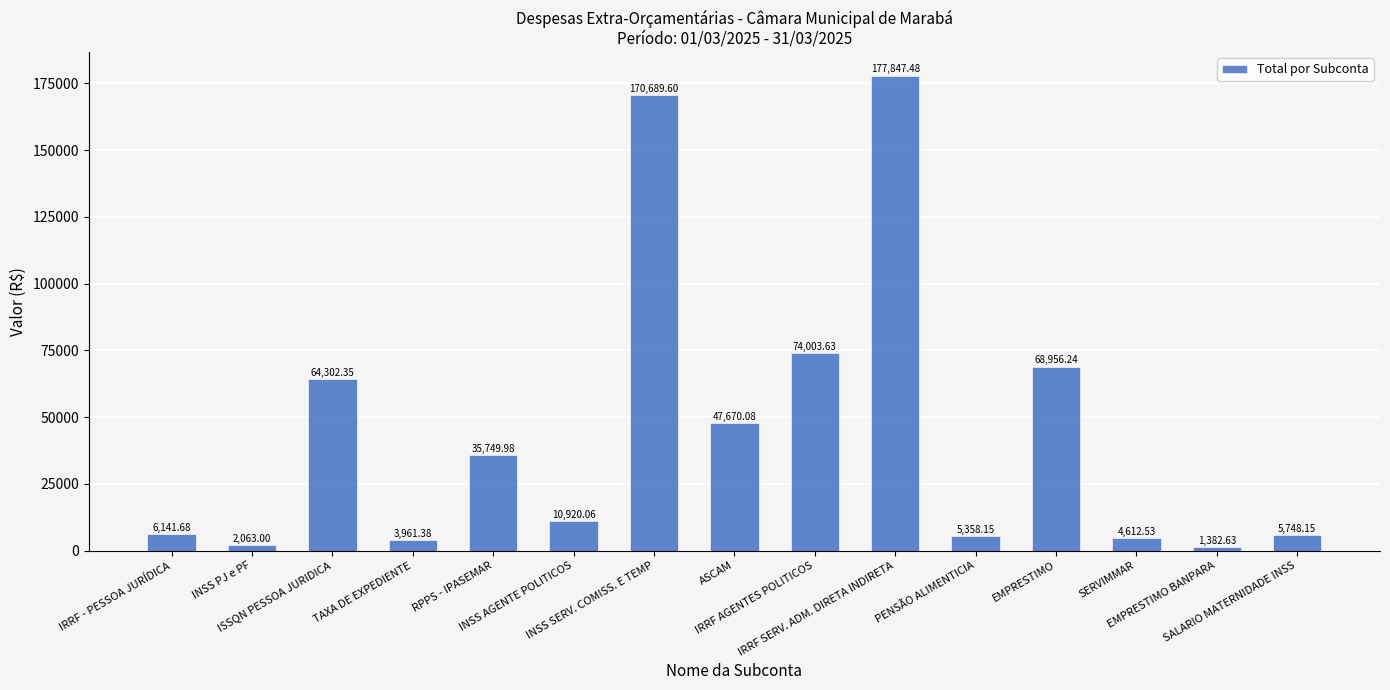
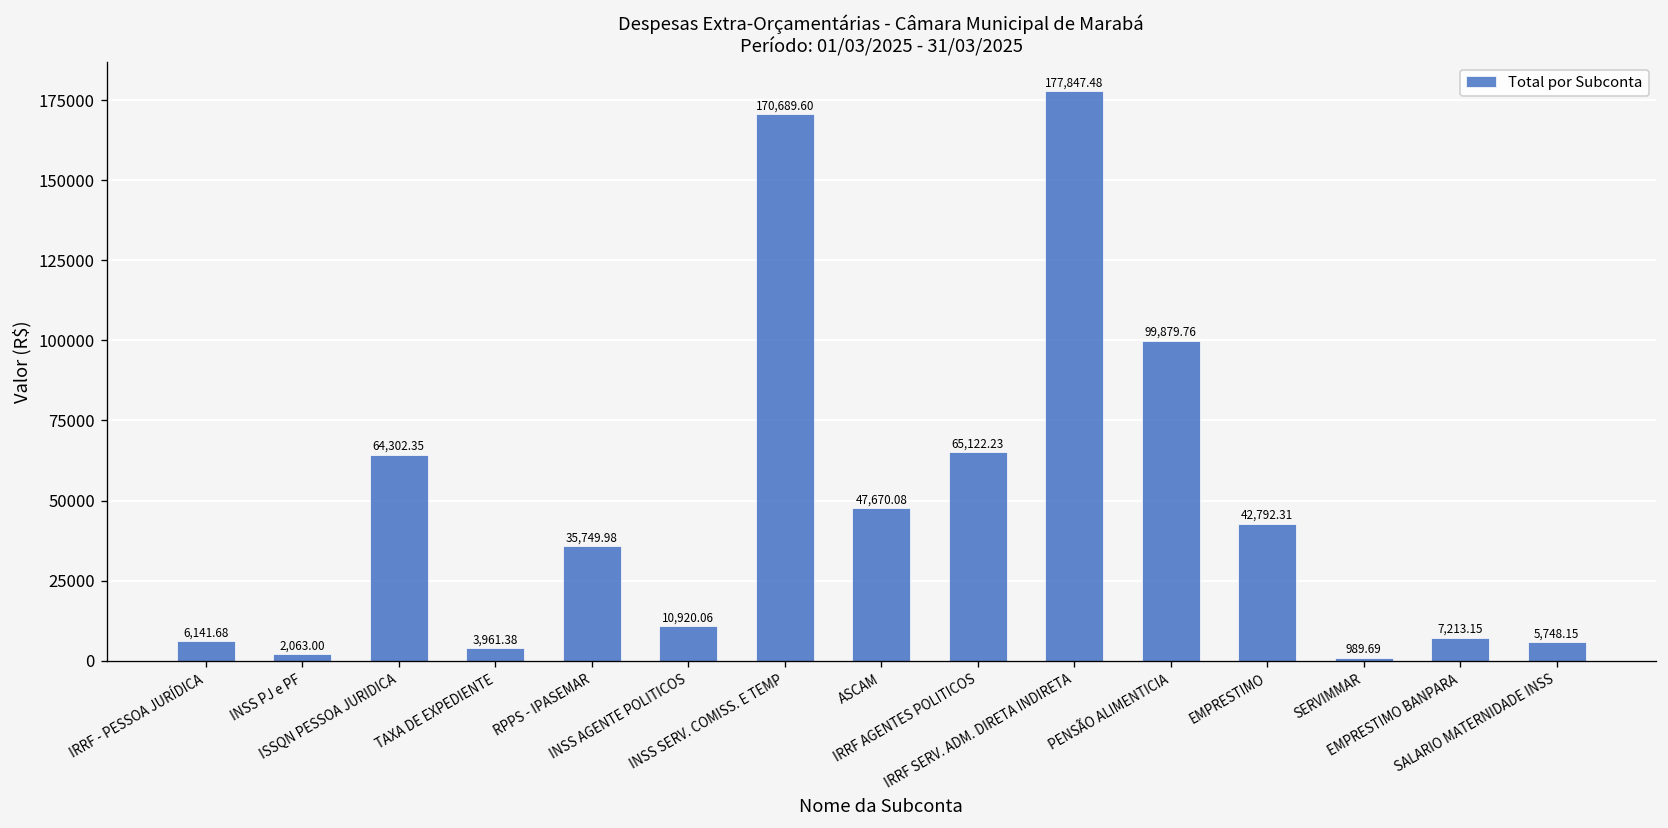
IRRF AGENTES POLITICOS: 74,003.63 -> 65,122.23
PENSÃO ALIMENTICIA: 5,358.15 -> 99,879.76
EMPRESTIMO: 68,956.24 -> 42,792.31
SERVIMMAR: 4,612.53 -> 989.69
EMPRESTIMO BANPARA: 1,382.63 -> 7,213.15
